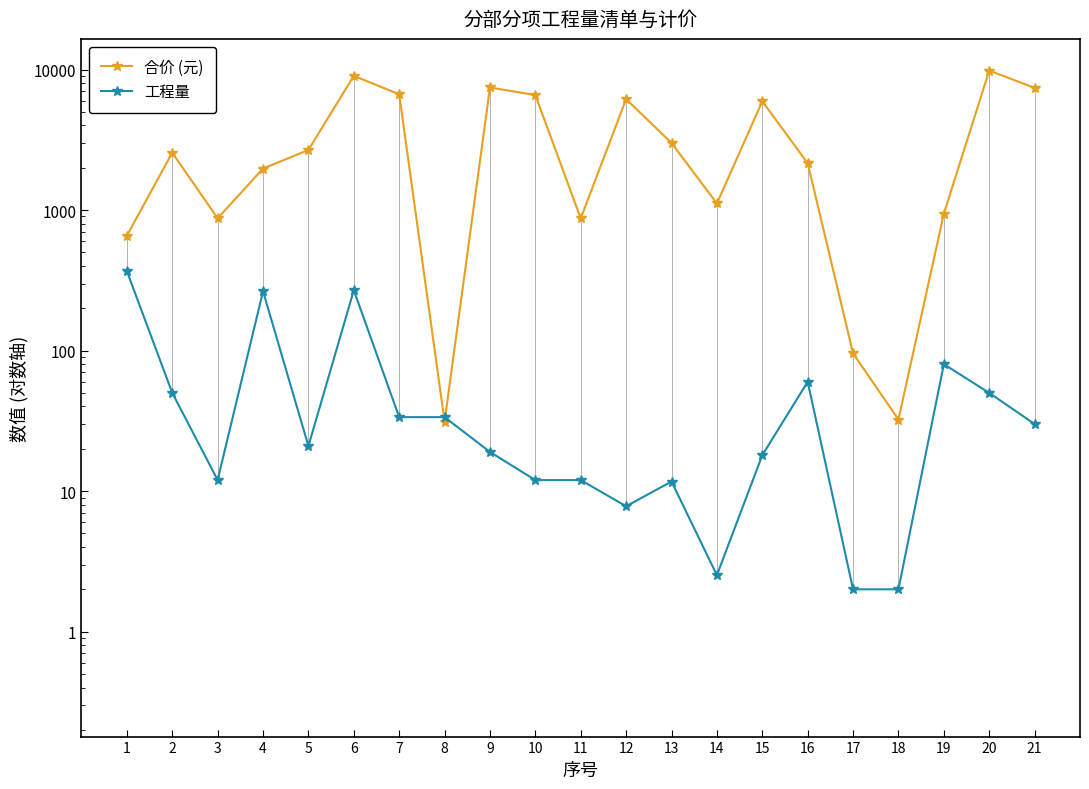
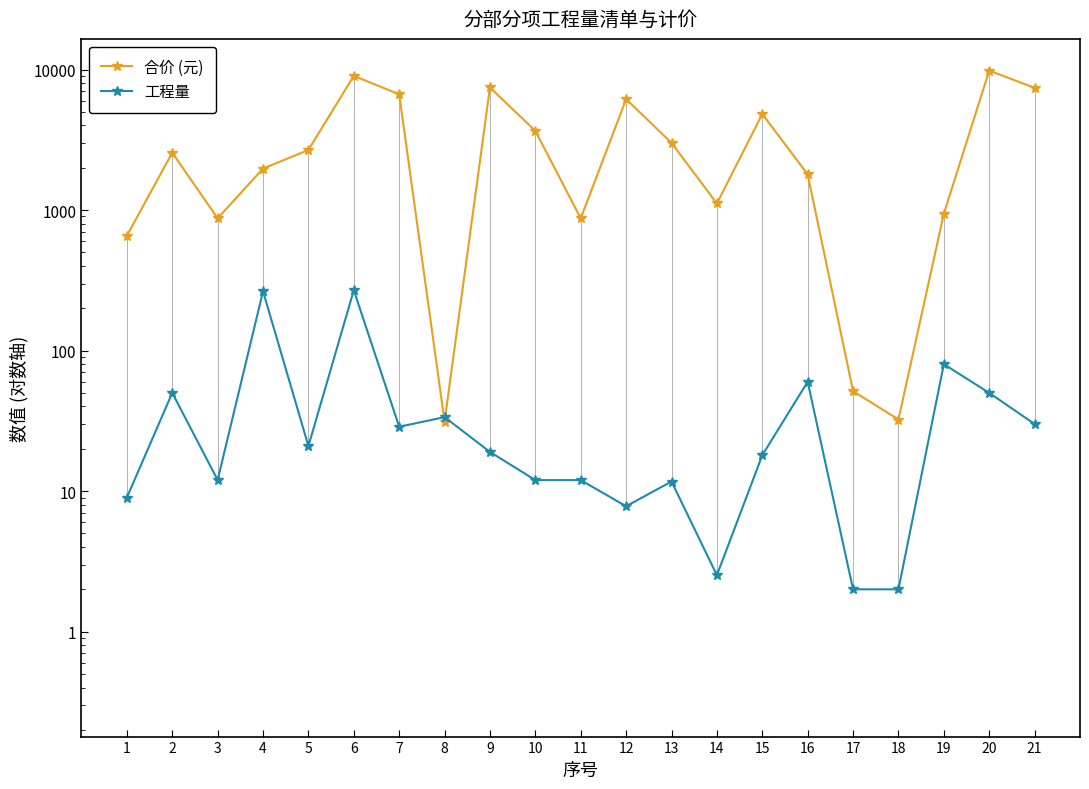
工程量, 1: 370 -> 9
工程量, 7: 34 -> 29
合价 (元), 10: 7000 -> 3700
合价 (元), 15: 5900 -> 4800
合价 (元), 16: 2200 -> 1800
合价 (元), 17: 100 -> 51
